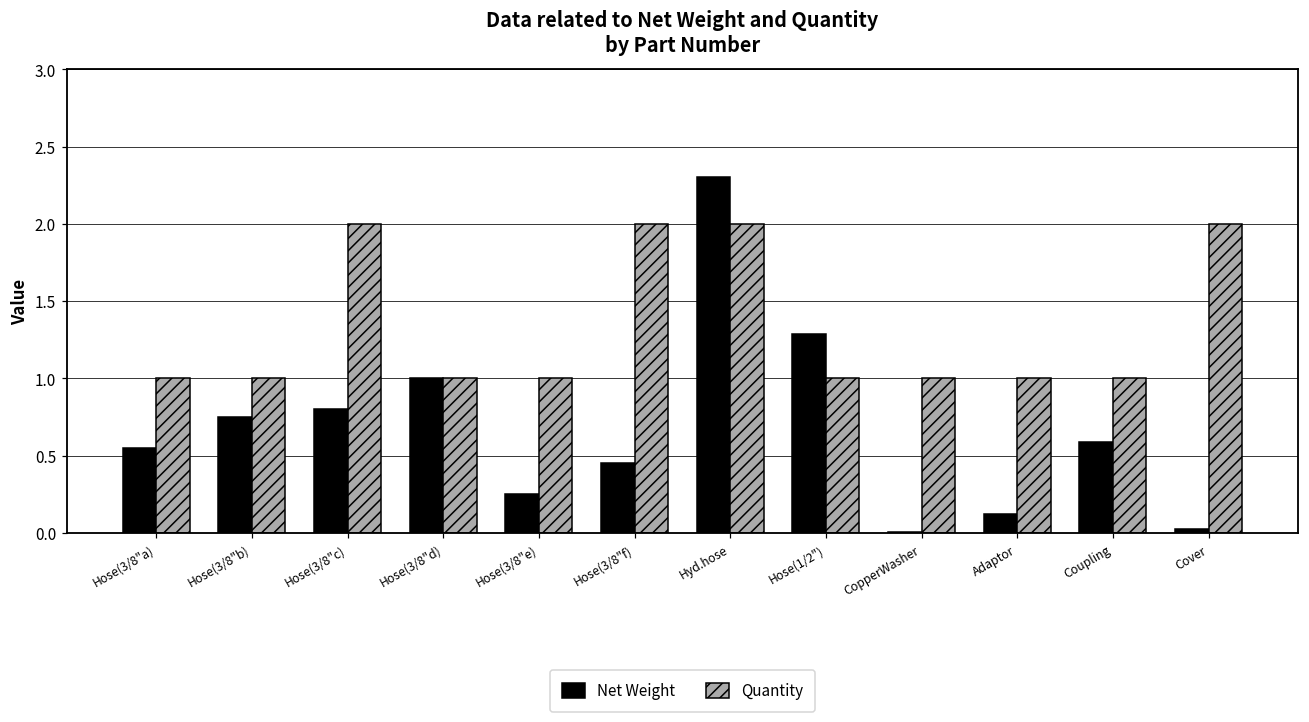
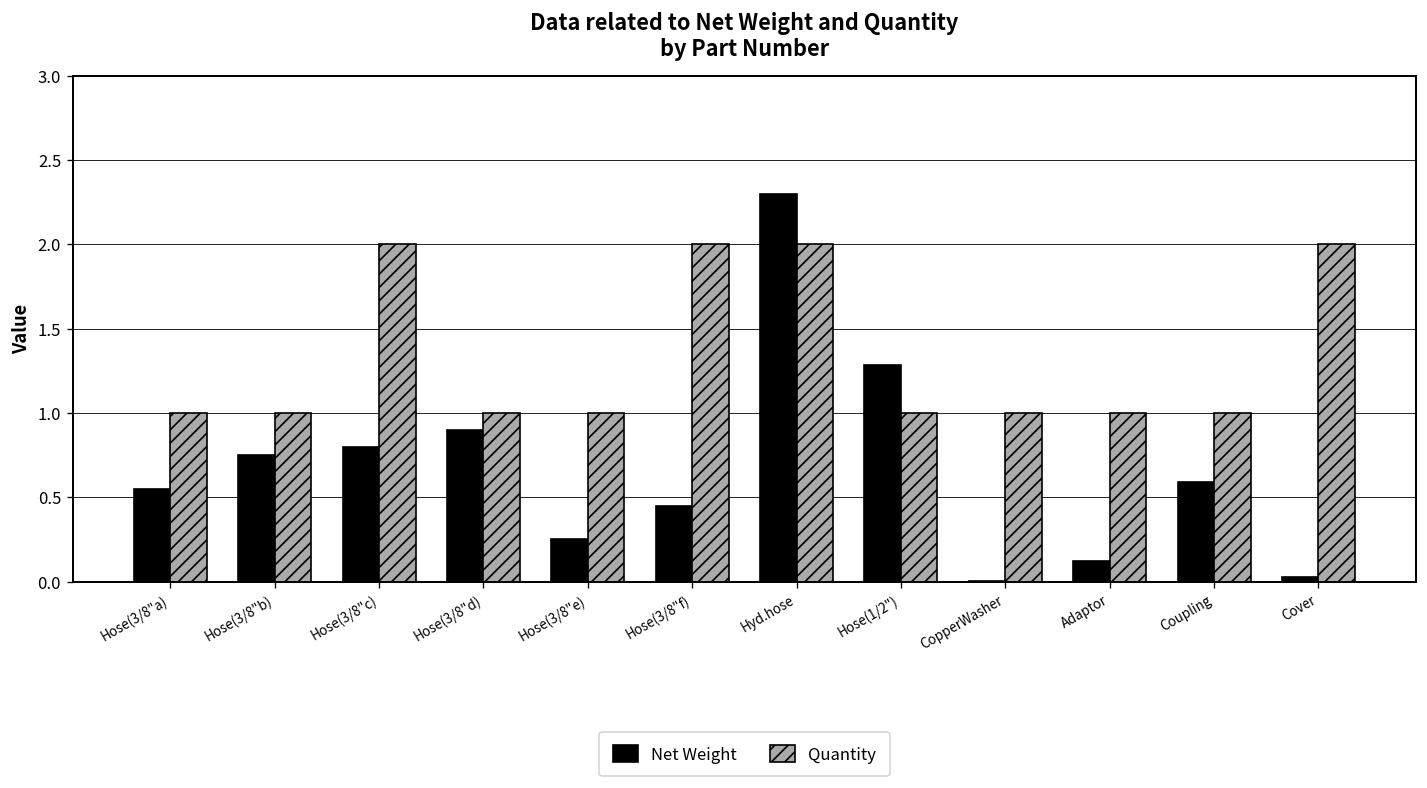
Net Weight, Hose(3/8"d): 1.0 -> 0.9
